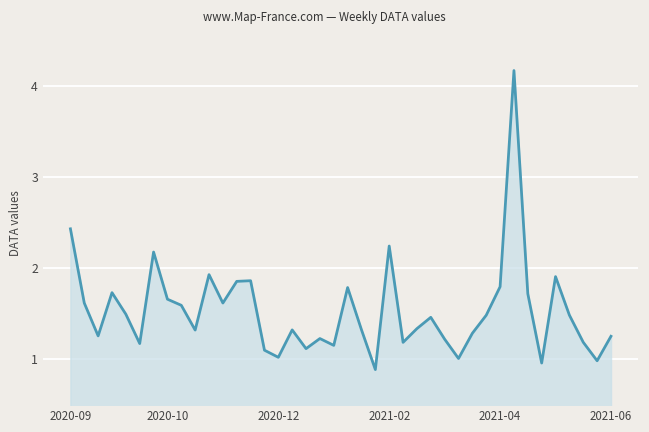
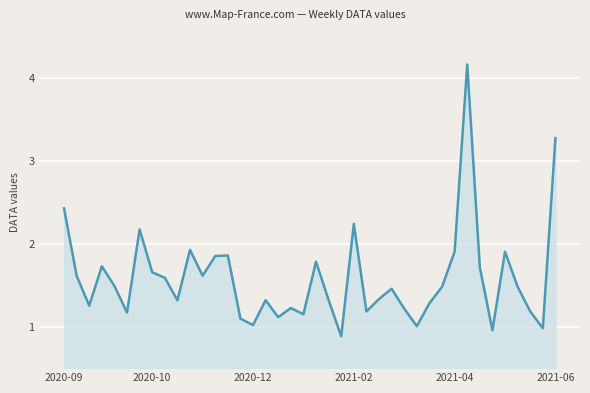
2021-04: 1.8 -> 1.9
2021-06: 1.3 -> 3.3
